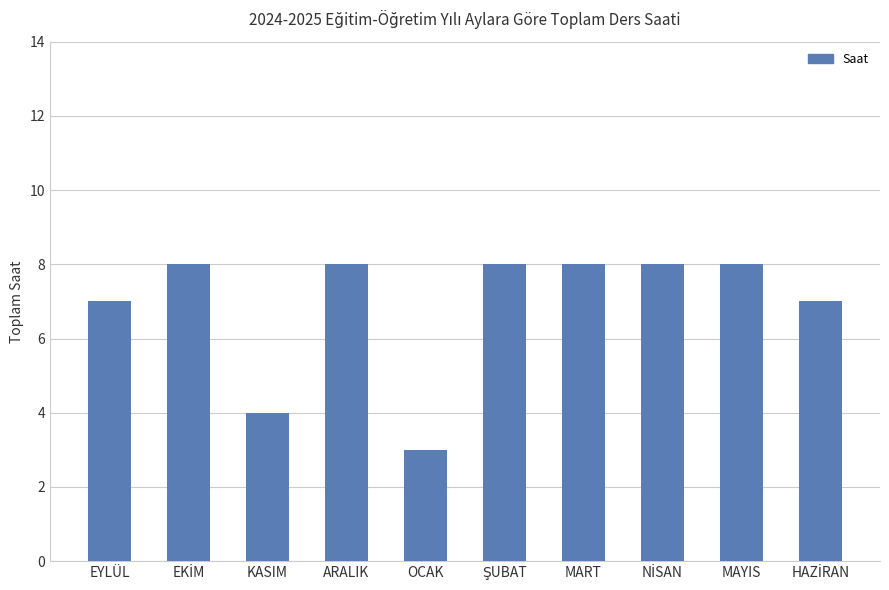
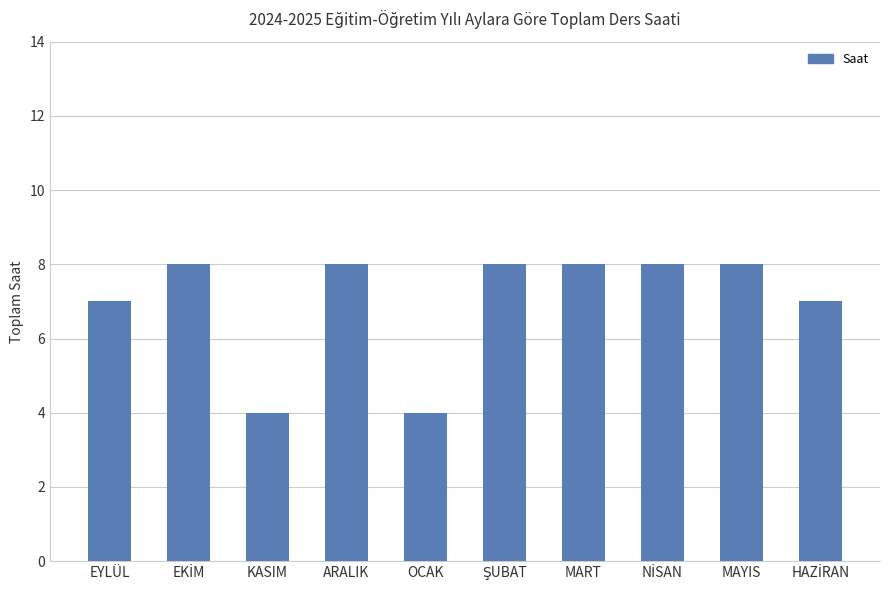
OCAK: 3 -> 4
